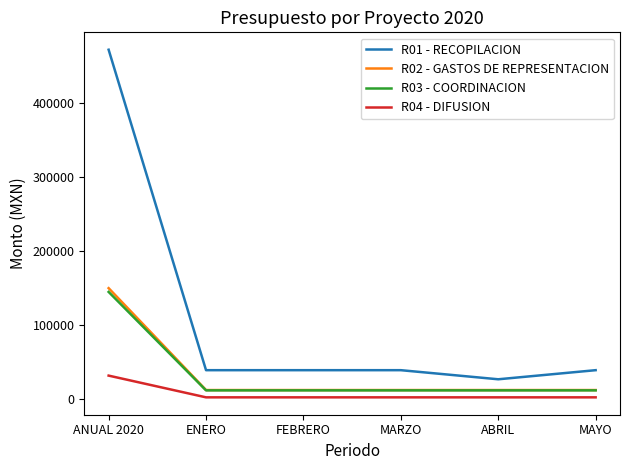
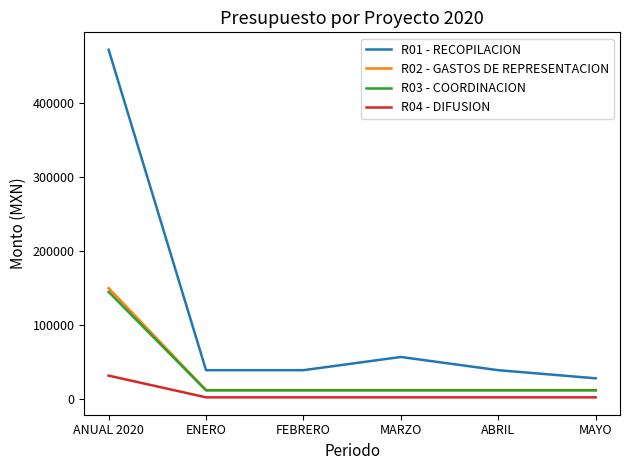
R01 - RECOPILACION, MARZO: 40000 -> 60000
R01 - RECOPILACION, ABRIL: 30000 -> 40000
R01 - RECOPILACION, MAYO: 40000 -> 30000
